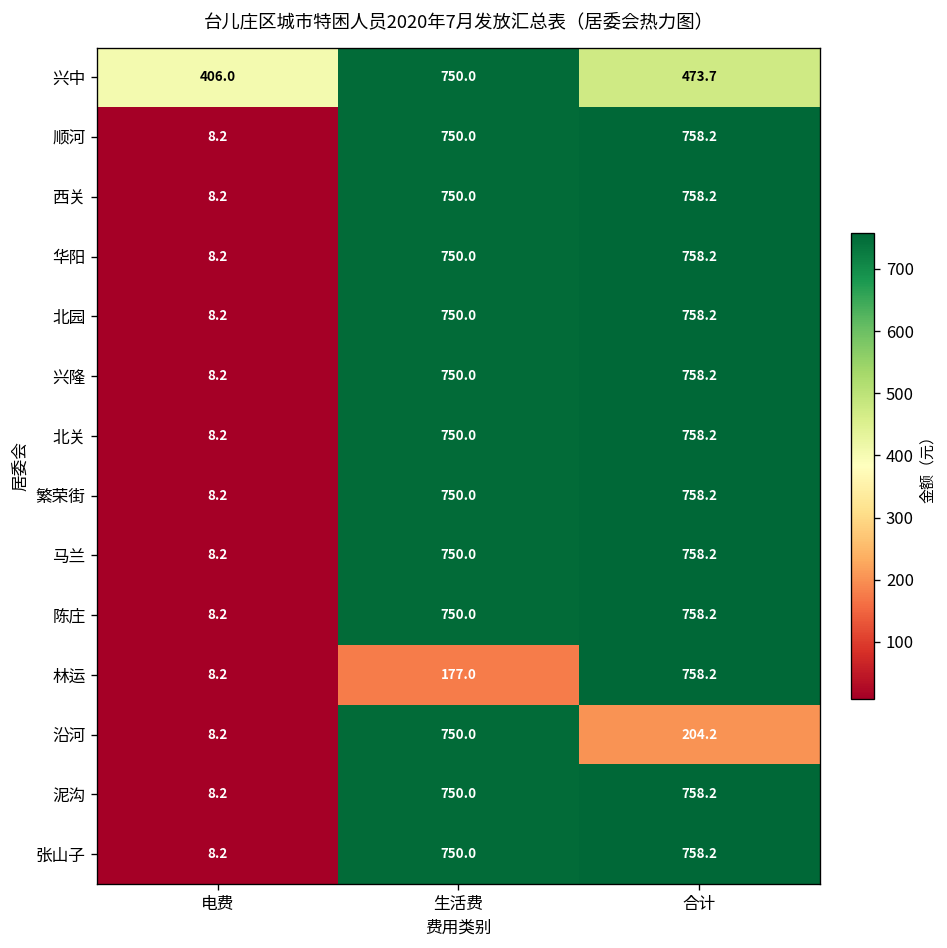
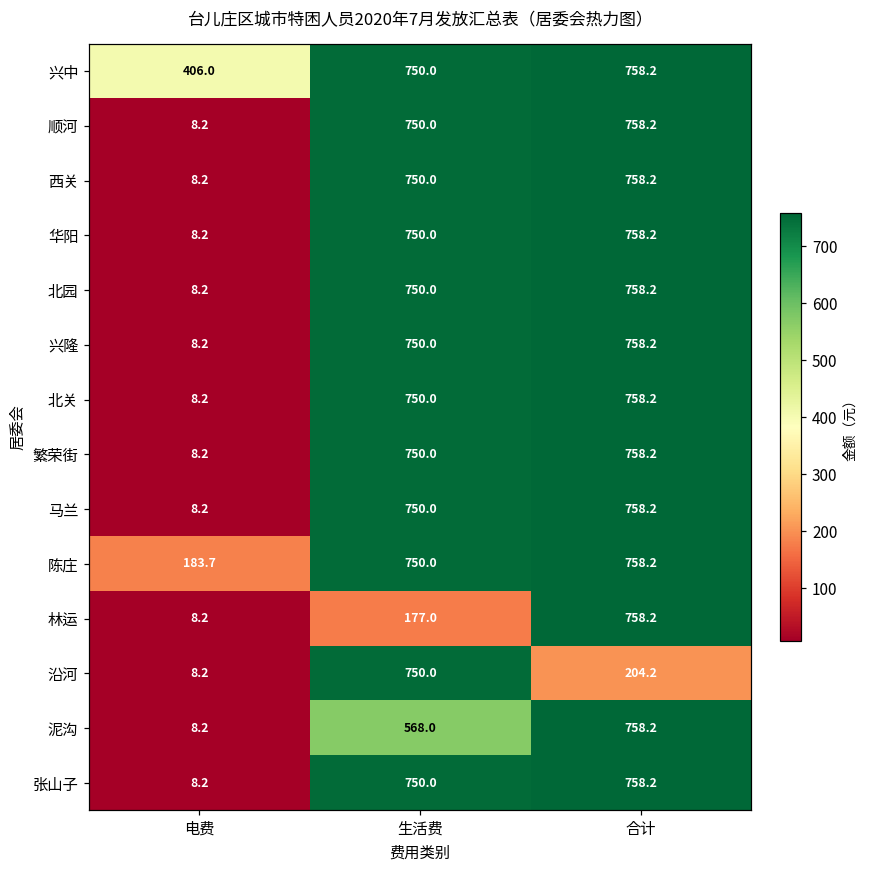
兴中, 合计: 473.7 -> 758.2
陈庄, 电费: 8.2 -> 183.7
泥沟, 生活费: 750.0 -> 568.0
